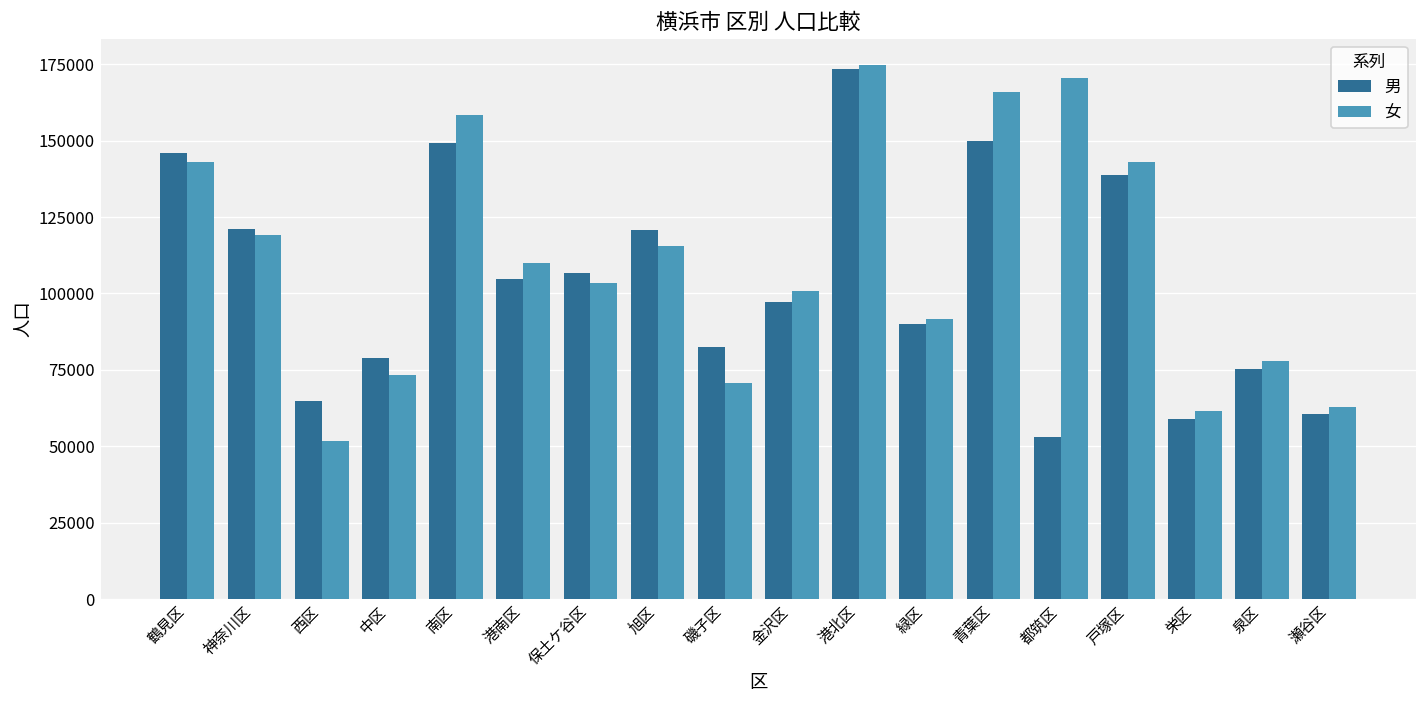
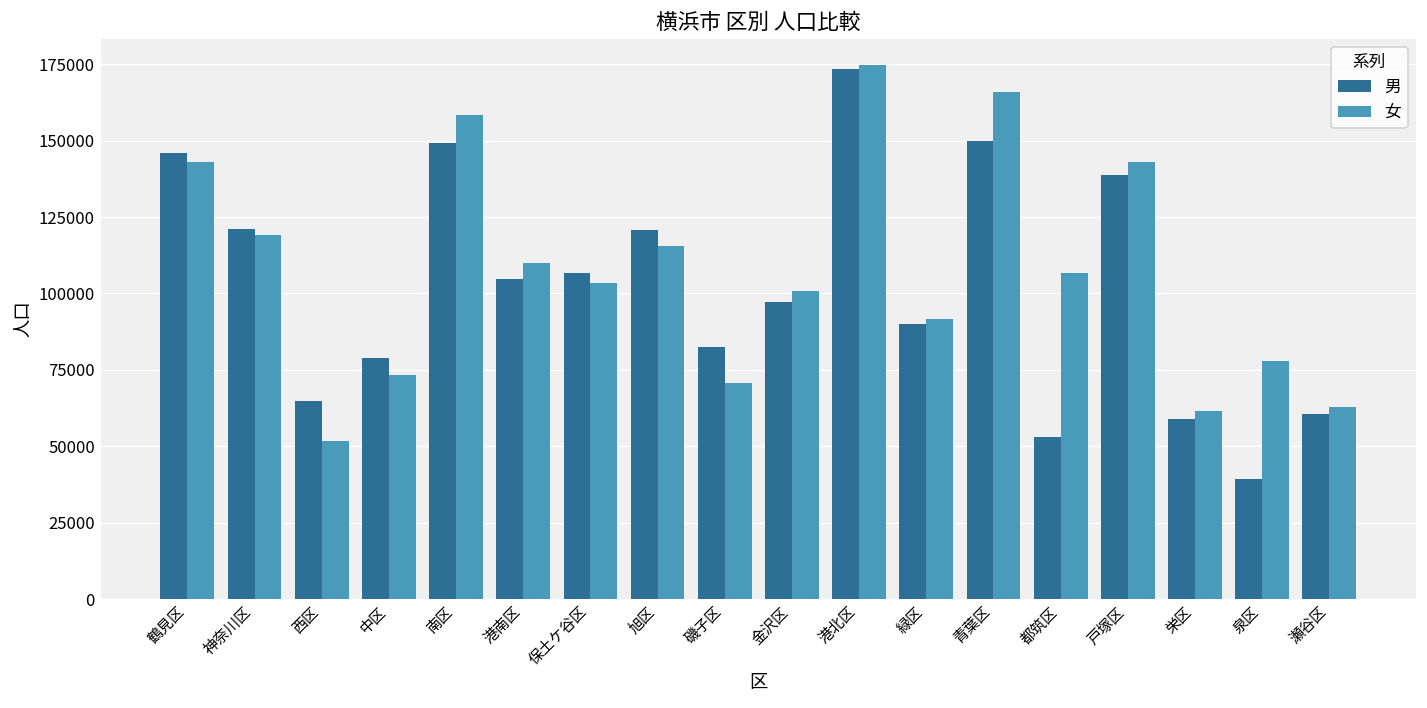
女, 都筑区: 170000 -> 107000
男, 泉区: 75000 -> 39000
